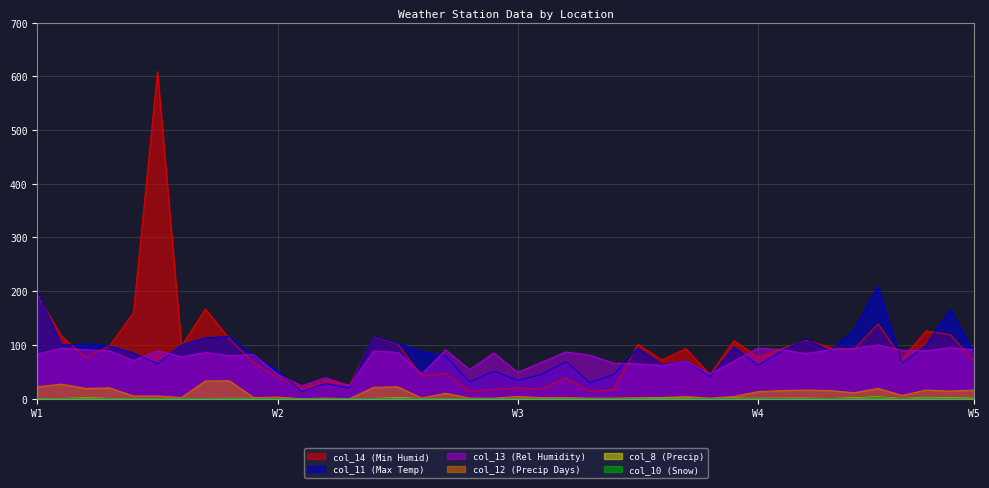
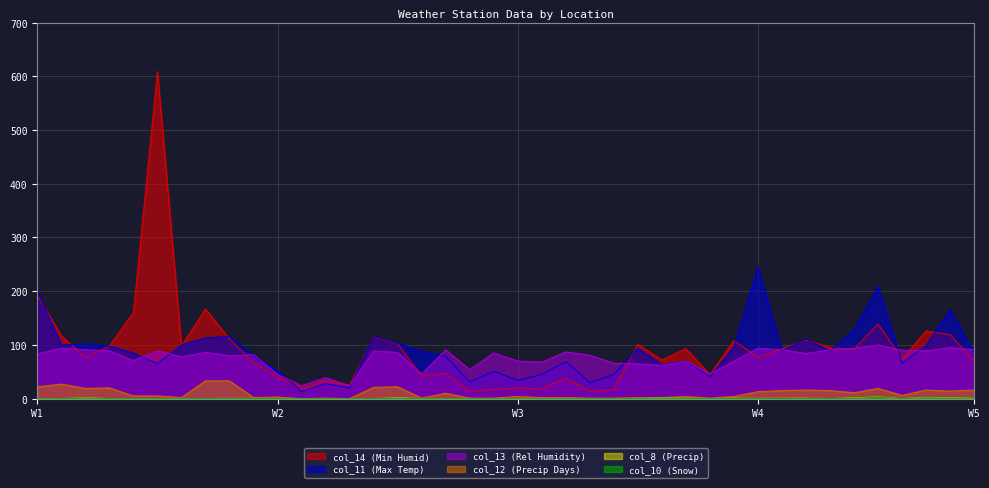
col_13 (Rel Humidity), W3: 50 -> 70
col_11 (Max Temp), W4: 60 -> 250
